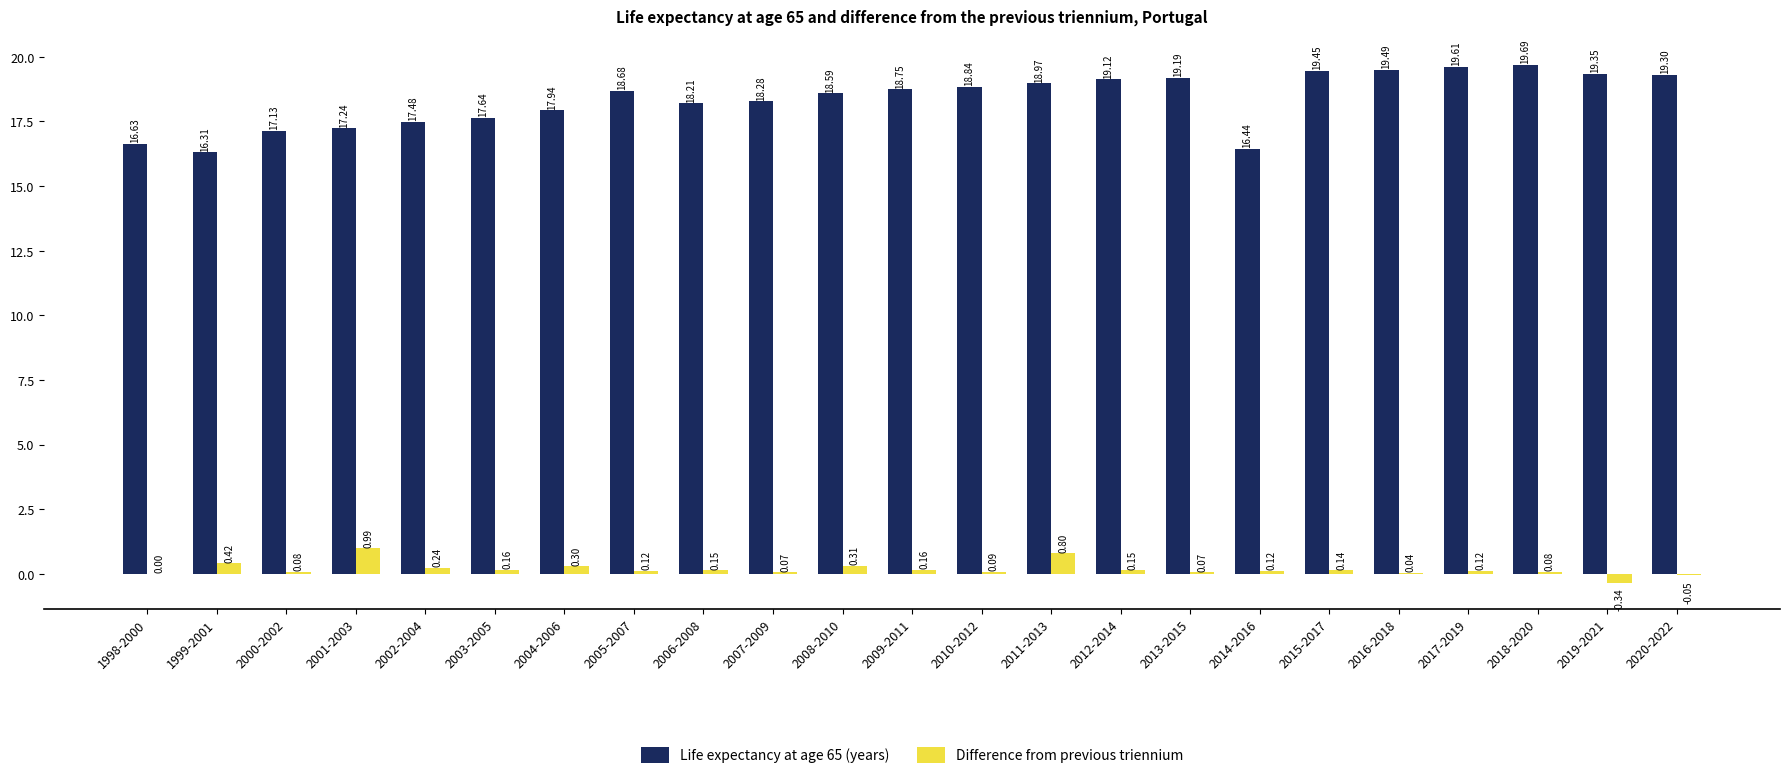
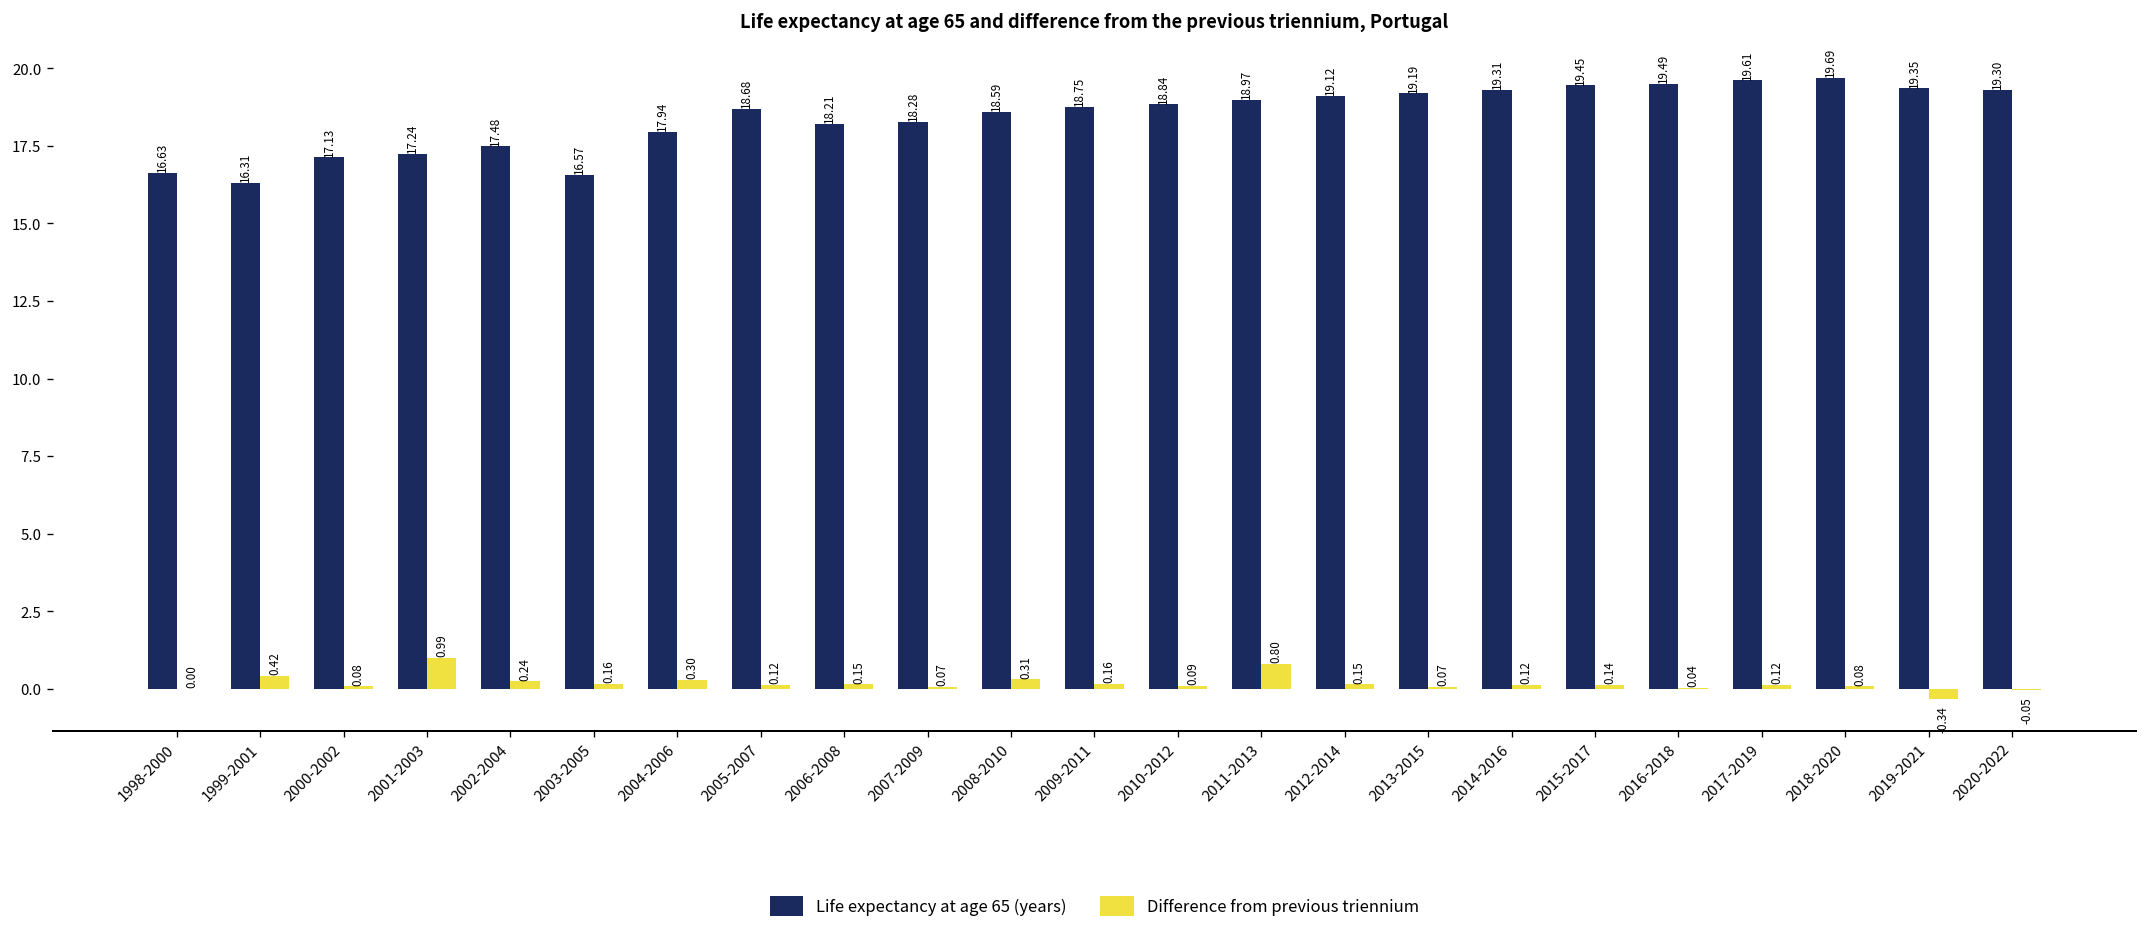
Life expectancy at age 65 (years), 2003-2005: 17.64 -> 16.57
Life expectancy at age 65 (years), 2014-2016: 16.44 -> 19.31
